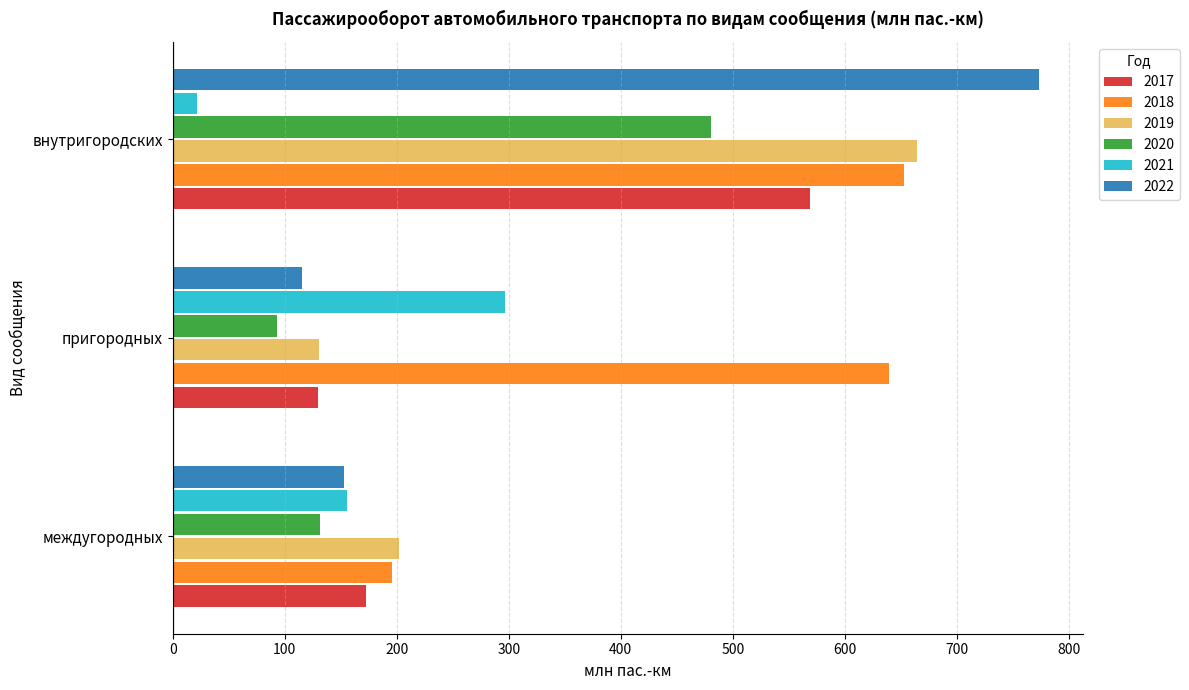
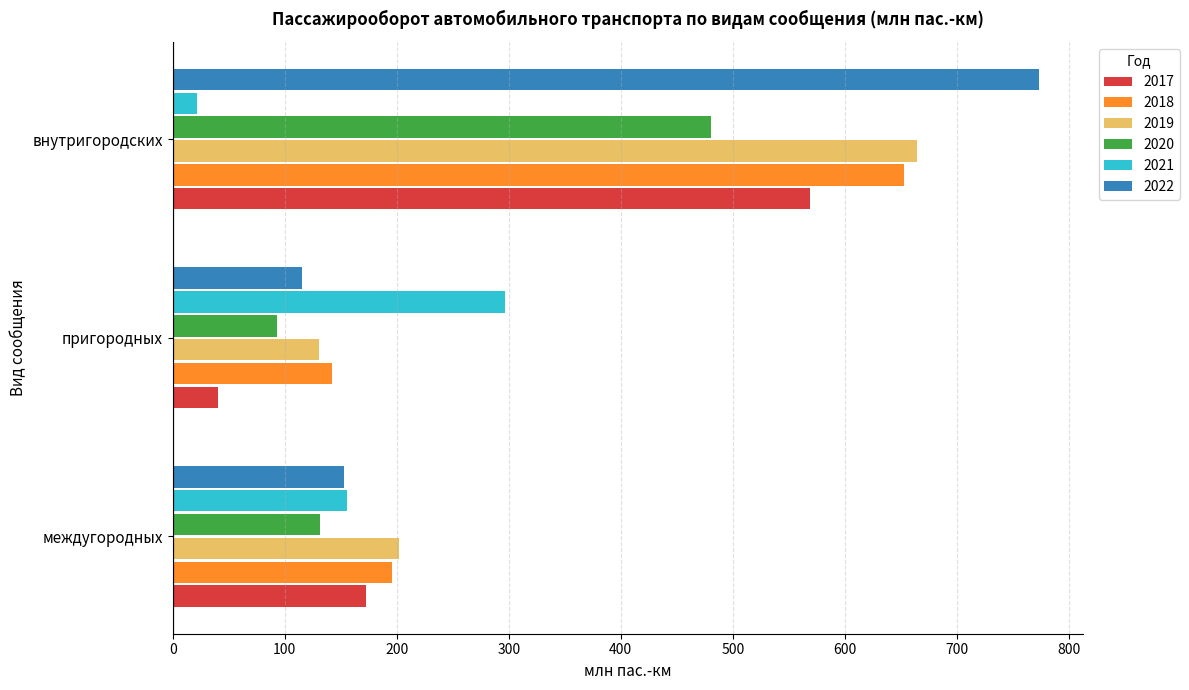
2018, пригородных: 639 -> 142
2017, пригородных: 130 -> 41
